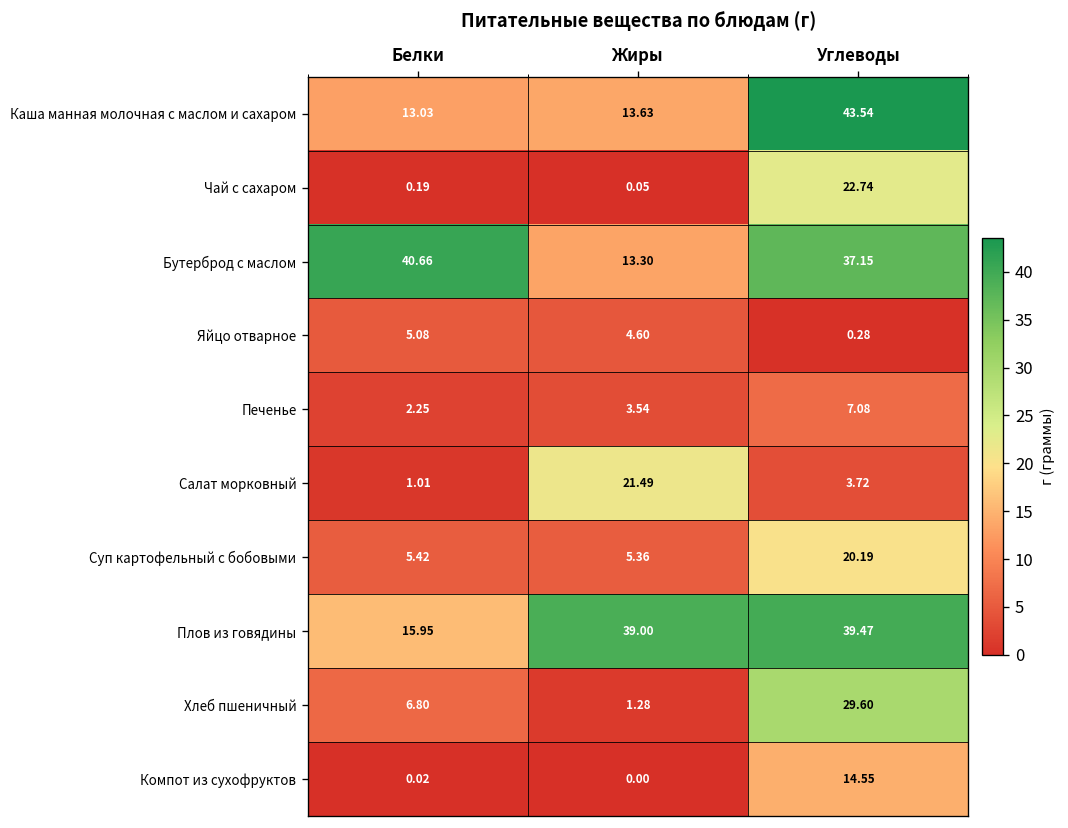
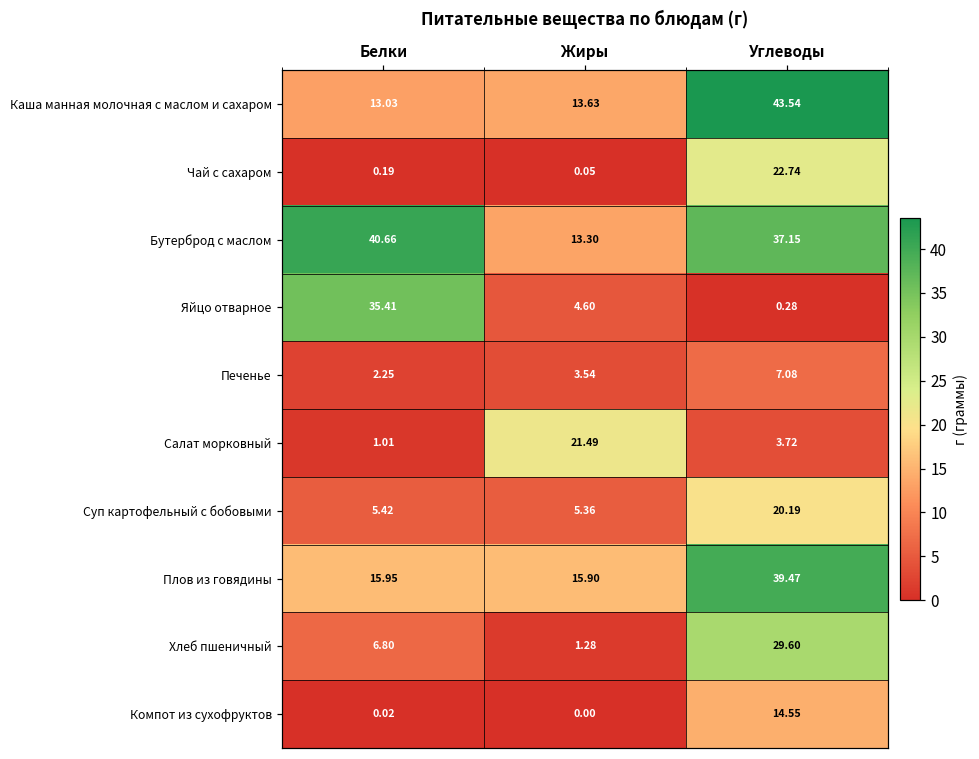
Яйцо отварное, Белки: 5.08 -> 35.41
Плов из говядины, Жиры: 39.00 -> 15.90
